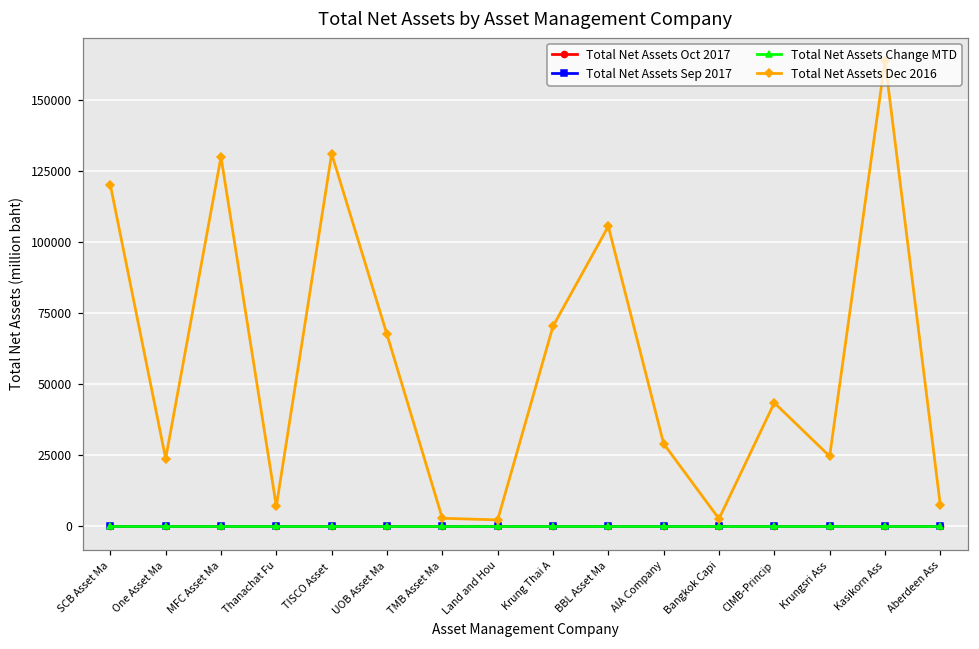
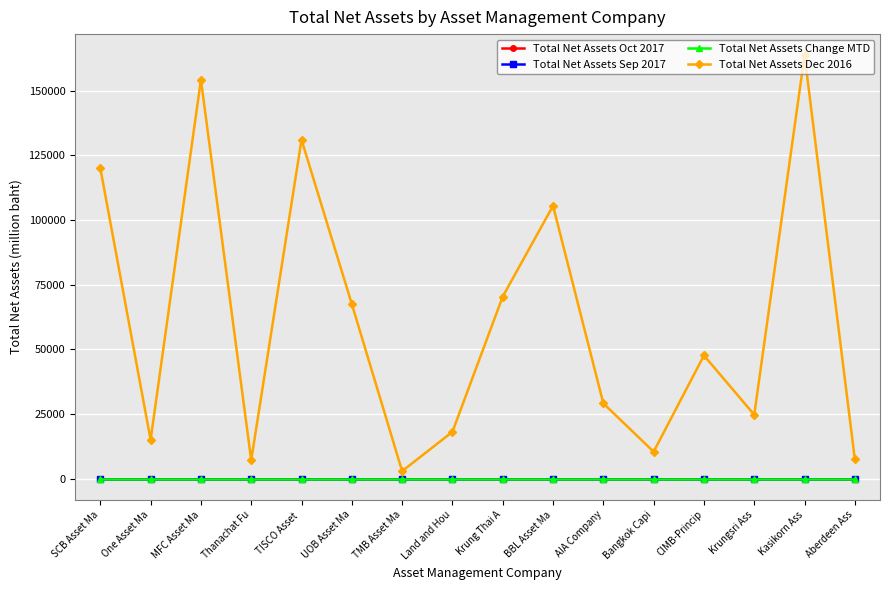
Total Net Assets Dec 2016, One Asset Ma: 24000 -> 15000
Total Net Assets Dec 2016, MFC Asset Ma: 130000 -> 154000
Total Net Assets Dec 2016, Land and Hou: 2000 -> 18000
Total Net Assets Dec 2016, Bangkok Capi: 3000 -> 10000
Total Net Assets Dec 2016, CIMB-Princip: 43000 -> 48000
